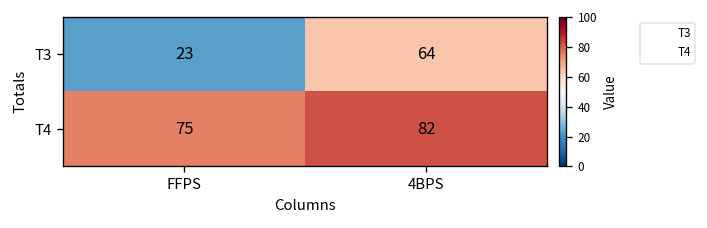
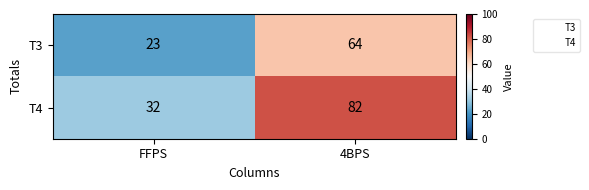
T4, FFPS: 75 -> 32
